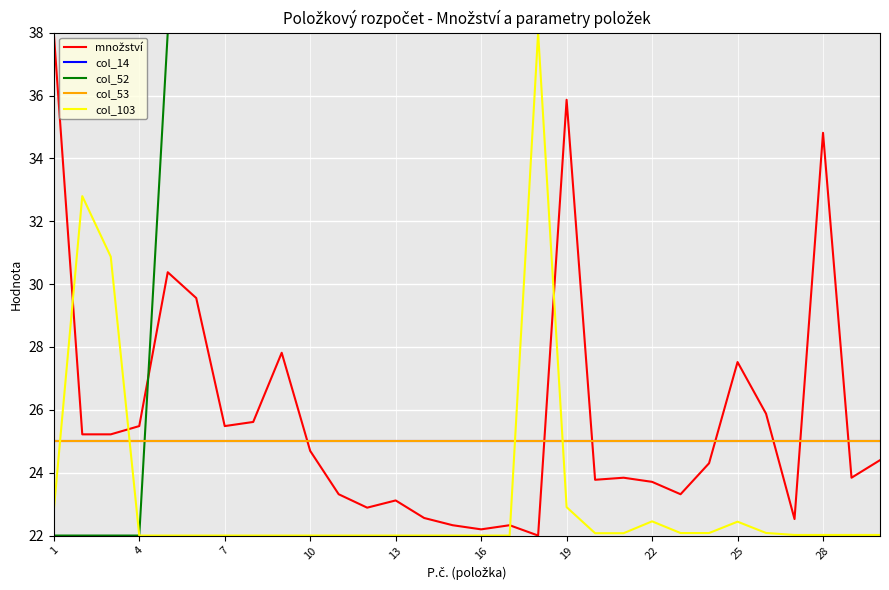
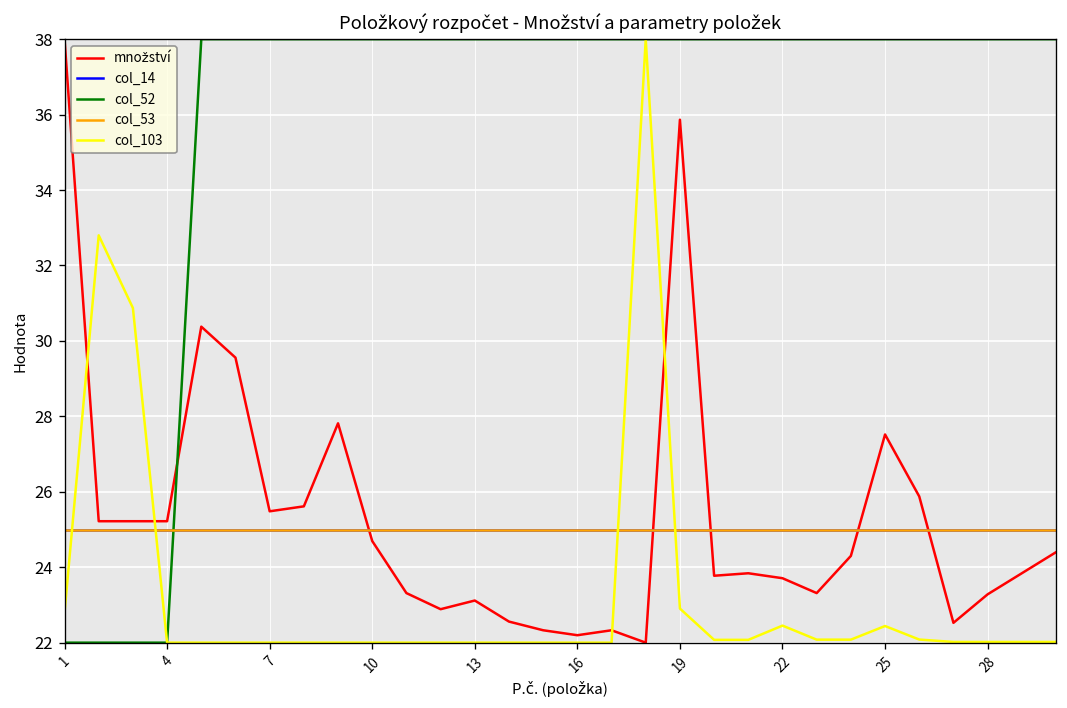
množství, 4: 25.5 -> 25.2
množství, 28: 34.8 -> 23.3
